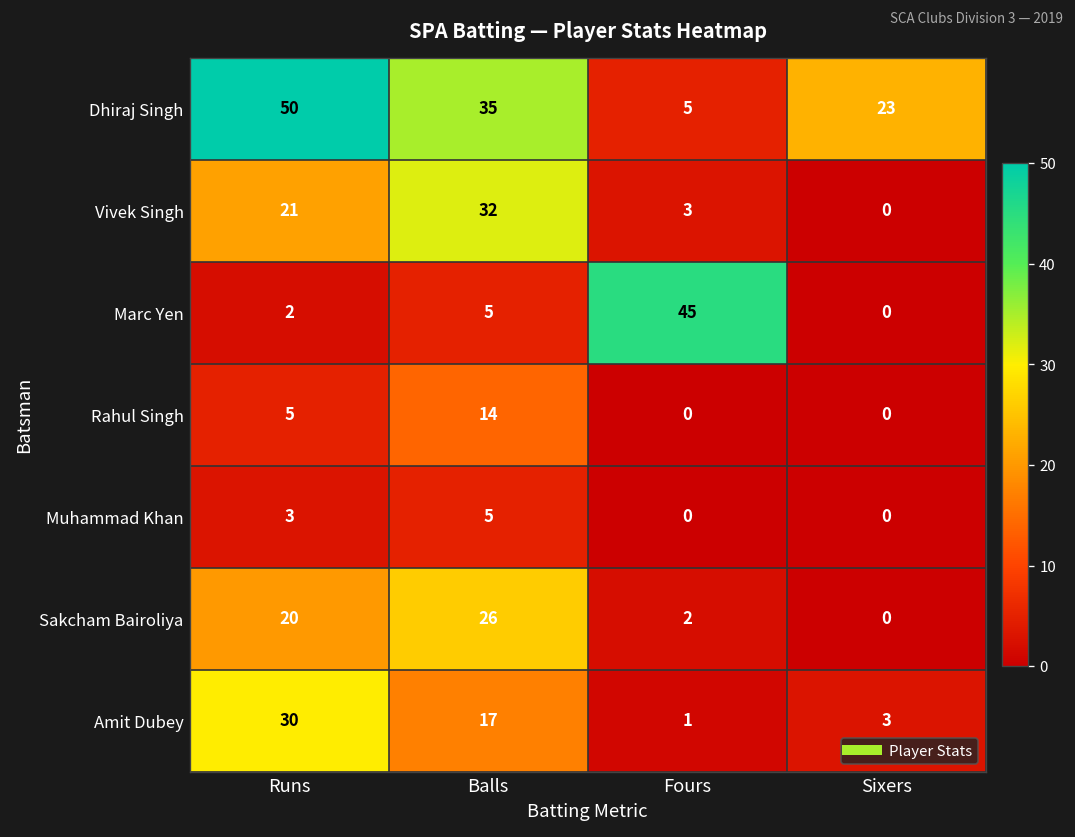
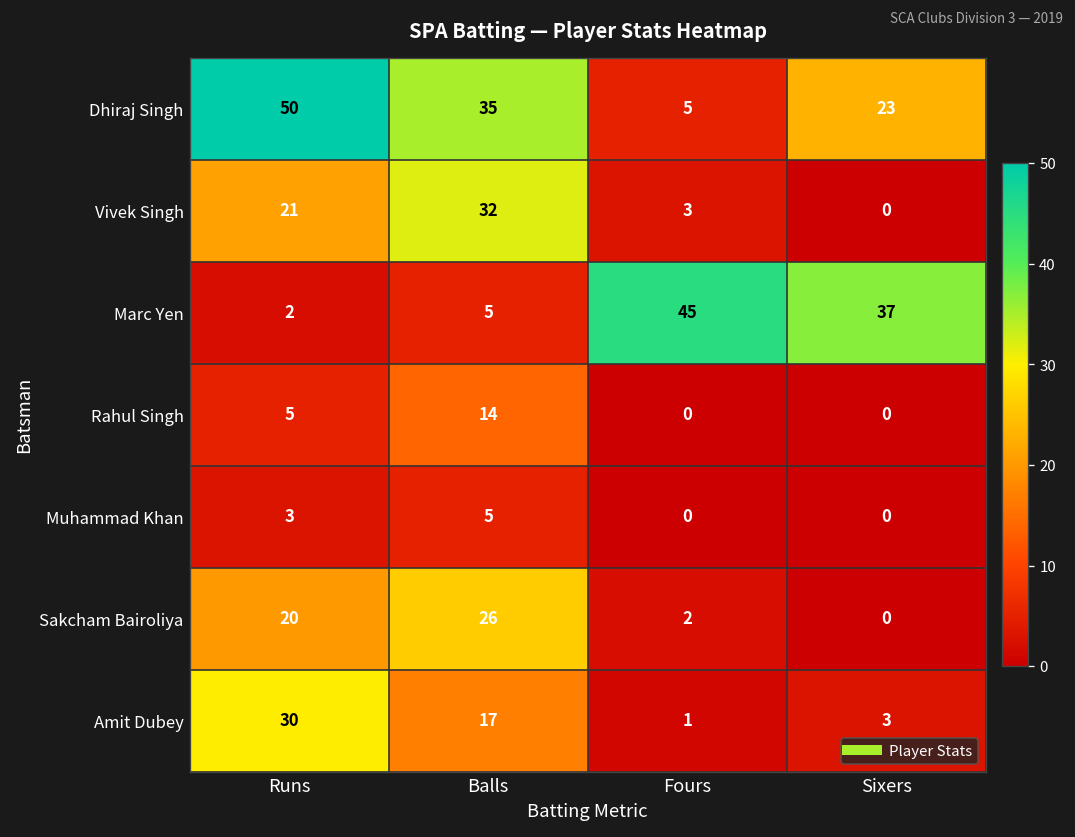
Marc Yen, Sixers: 0 -> 37
